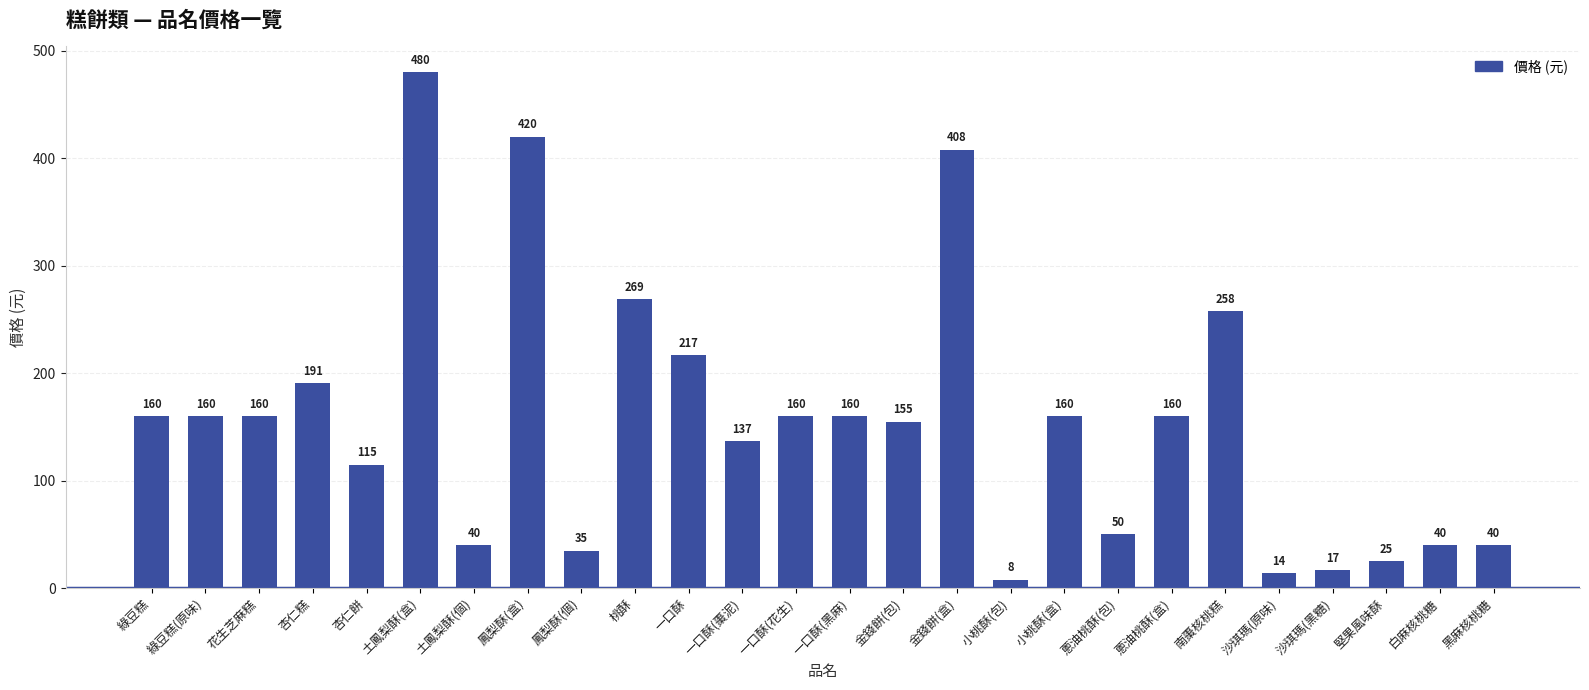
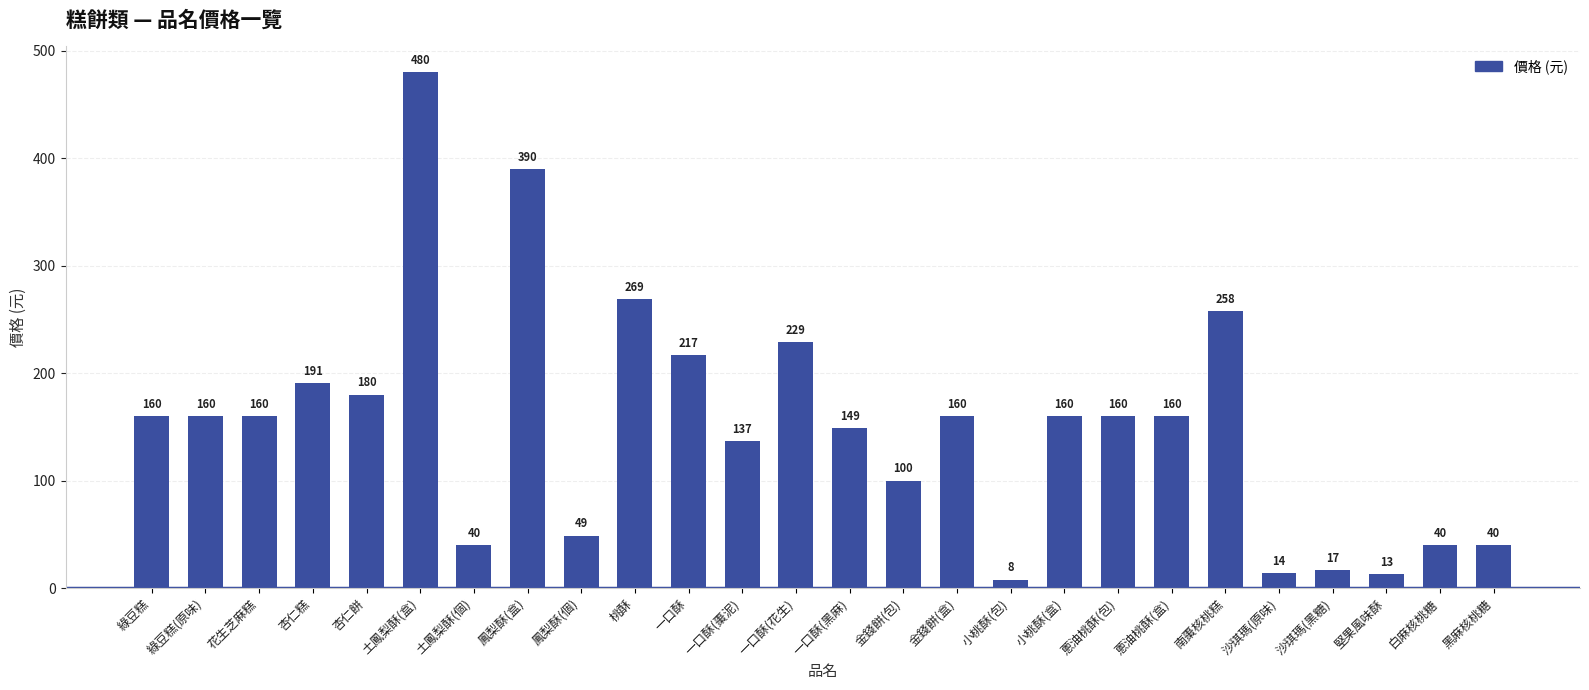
杏仁餅: 115 -> 180
鳳梨酥(盒): 420 -> 390
鳳梨酥(個): 35 -> 49
一口酥(花生): 160 -> 229
一口酥(黑麻): 160 -> 149
金錢餅(包): 155 -> 100
金錢餅(盒): 408 -> 160
蔥油桃酥(包): 50 -> 160
堅果風味酥: 25 -> 13
